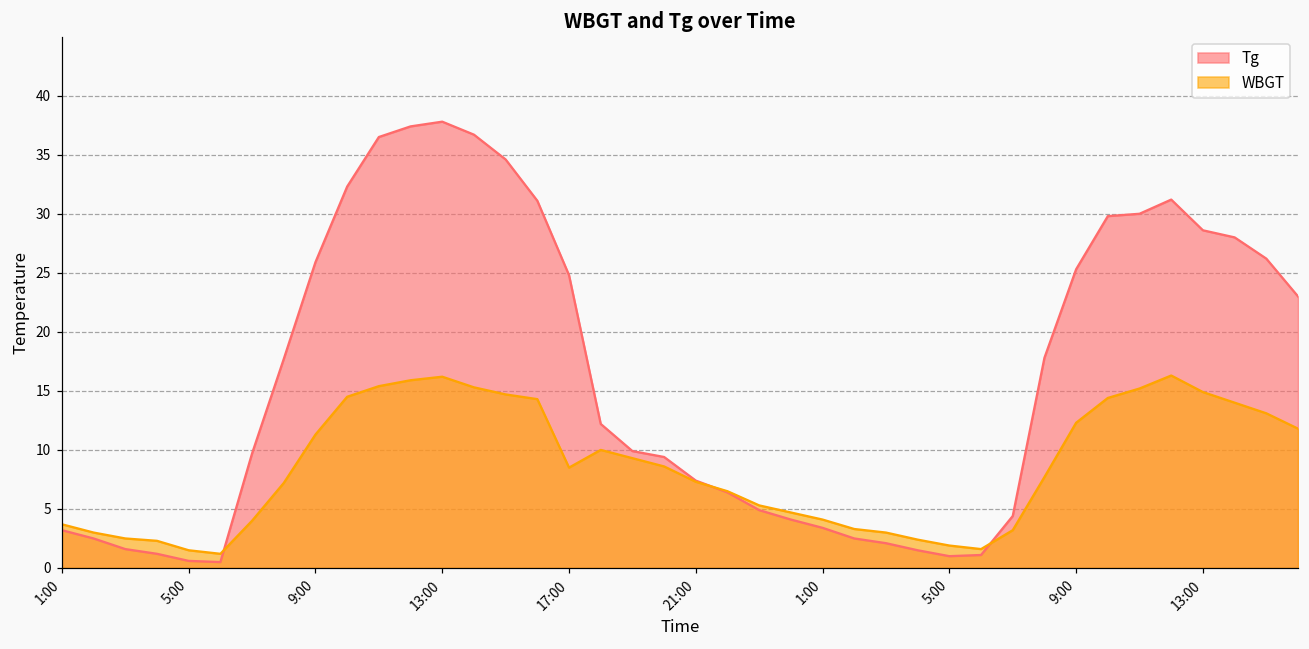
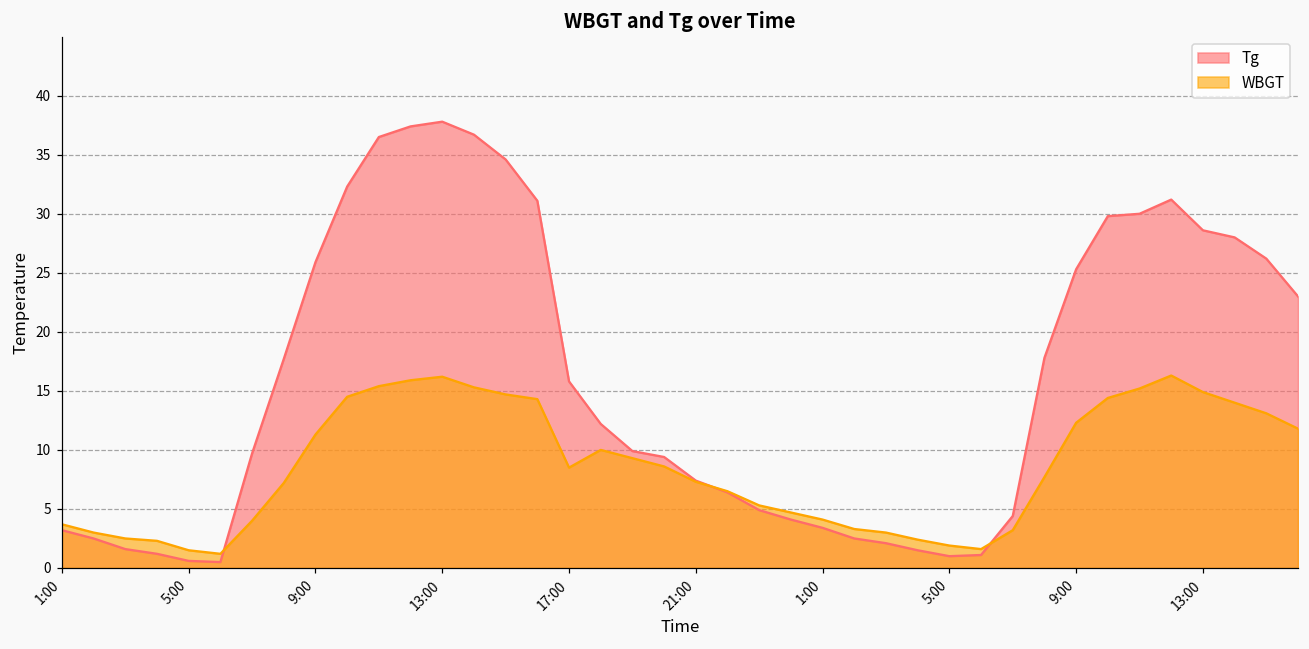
Tg, 17:00: 24.8 -> 15.8
